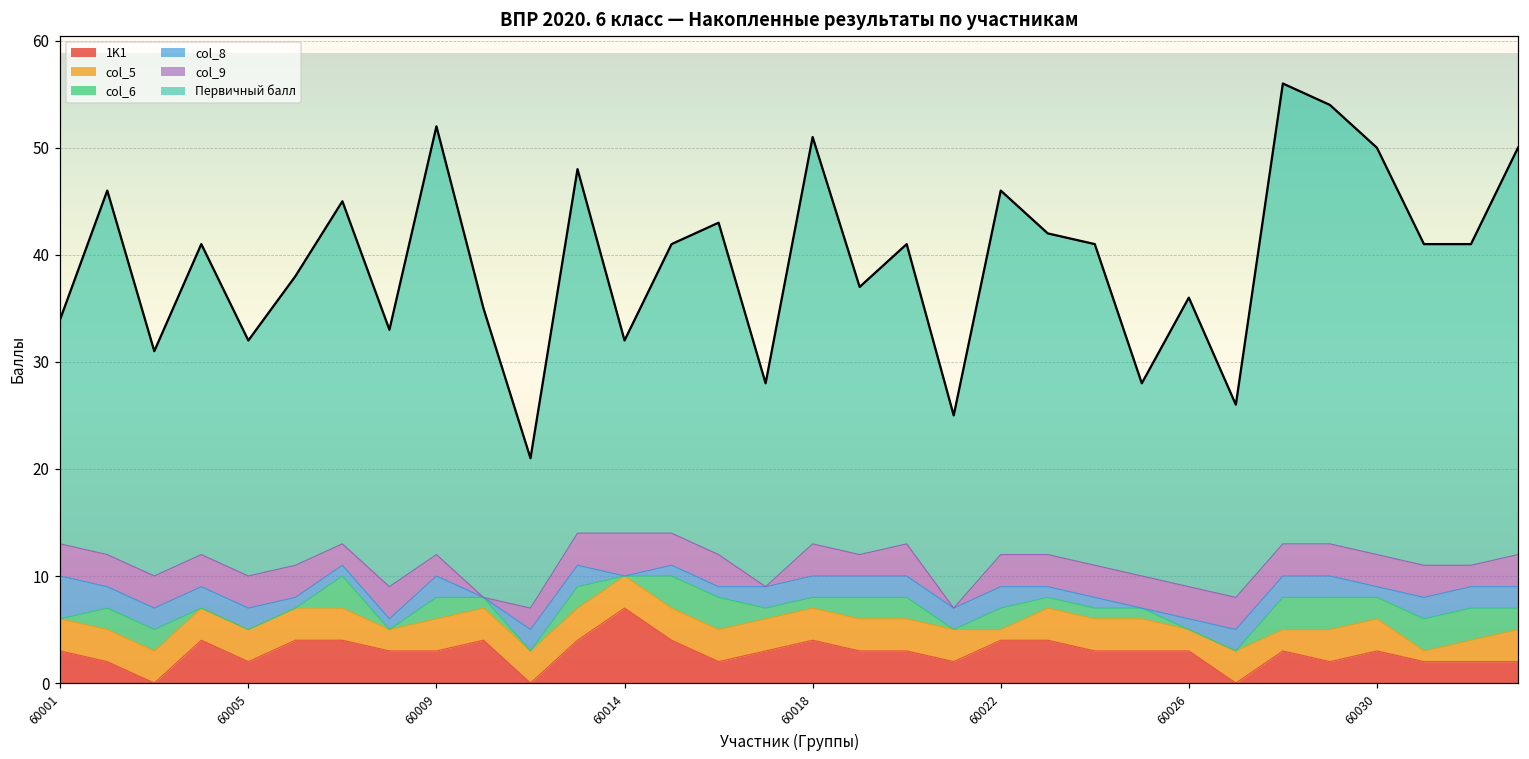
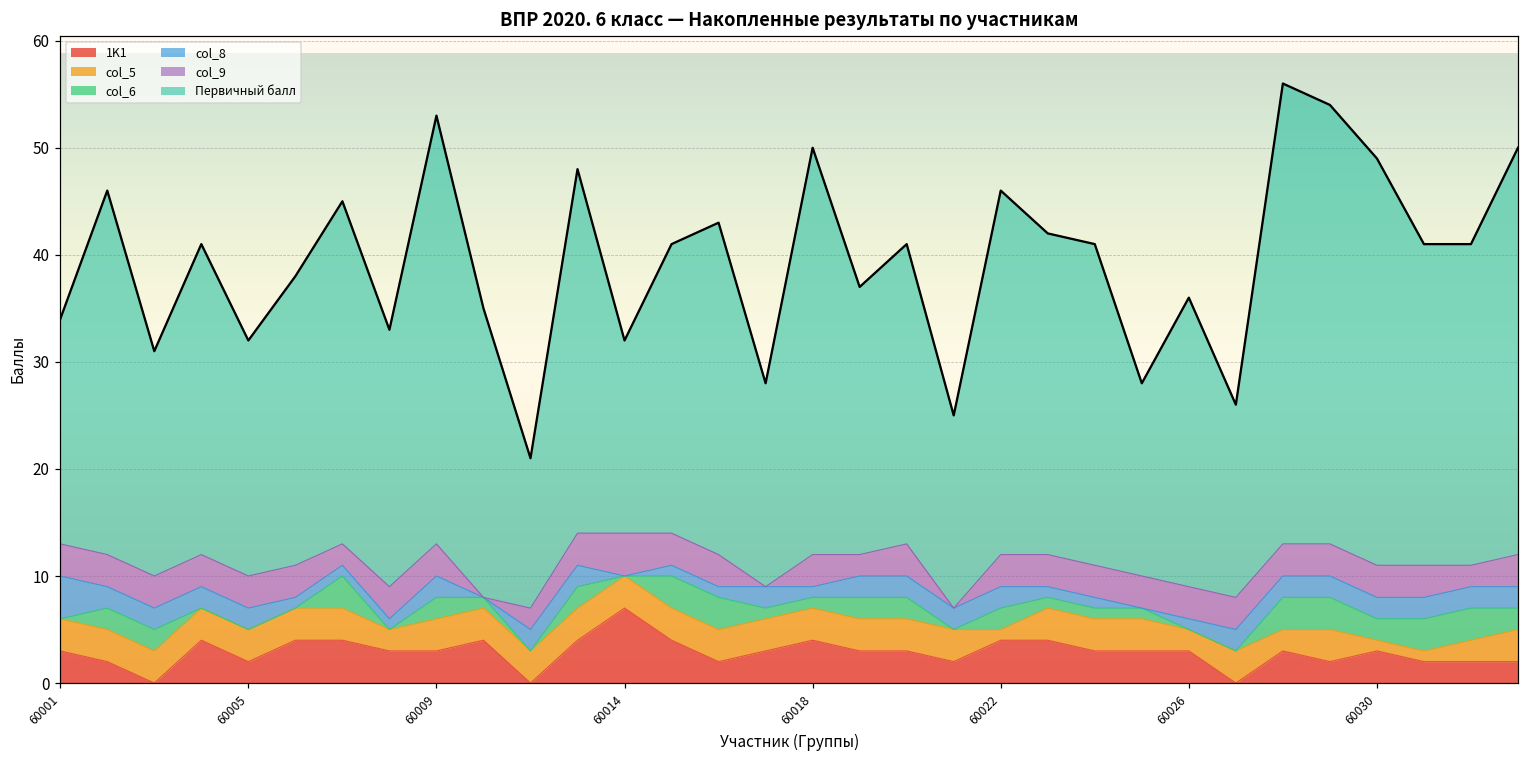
col_9, 60009: 2 -> 3
col_8, 60018: 2 -> 1
col_5, 60030: 3 -> 1
col_8, 60030: 1 -> 2
